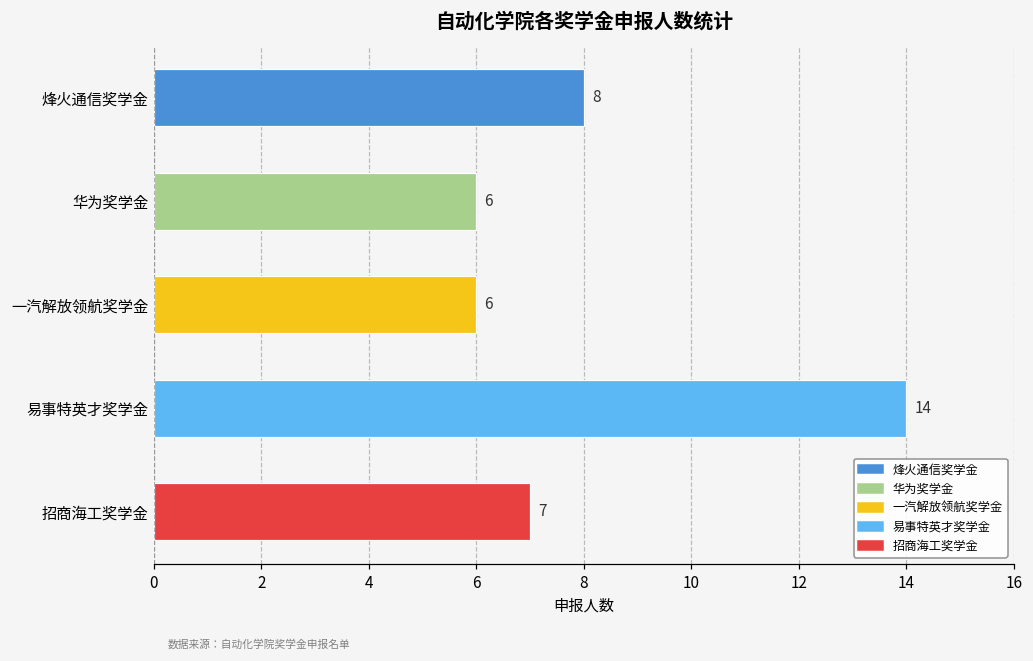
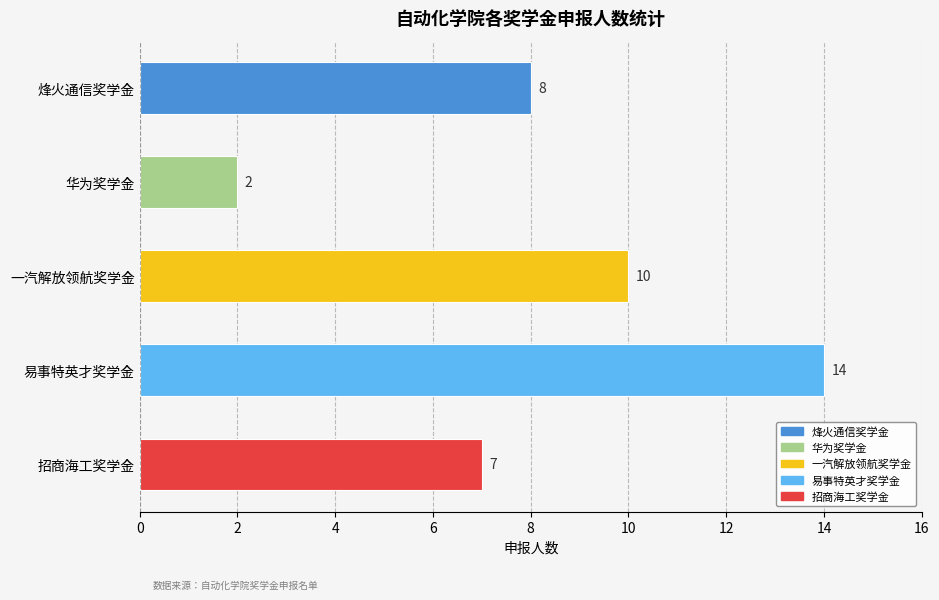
华为奖学金: 6 -> 2
一汽解放领航奖学金: 6 -> 10
